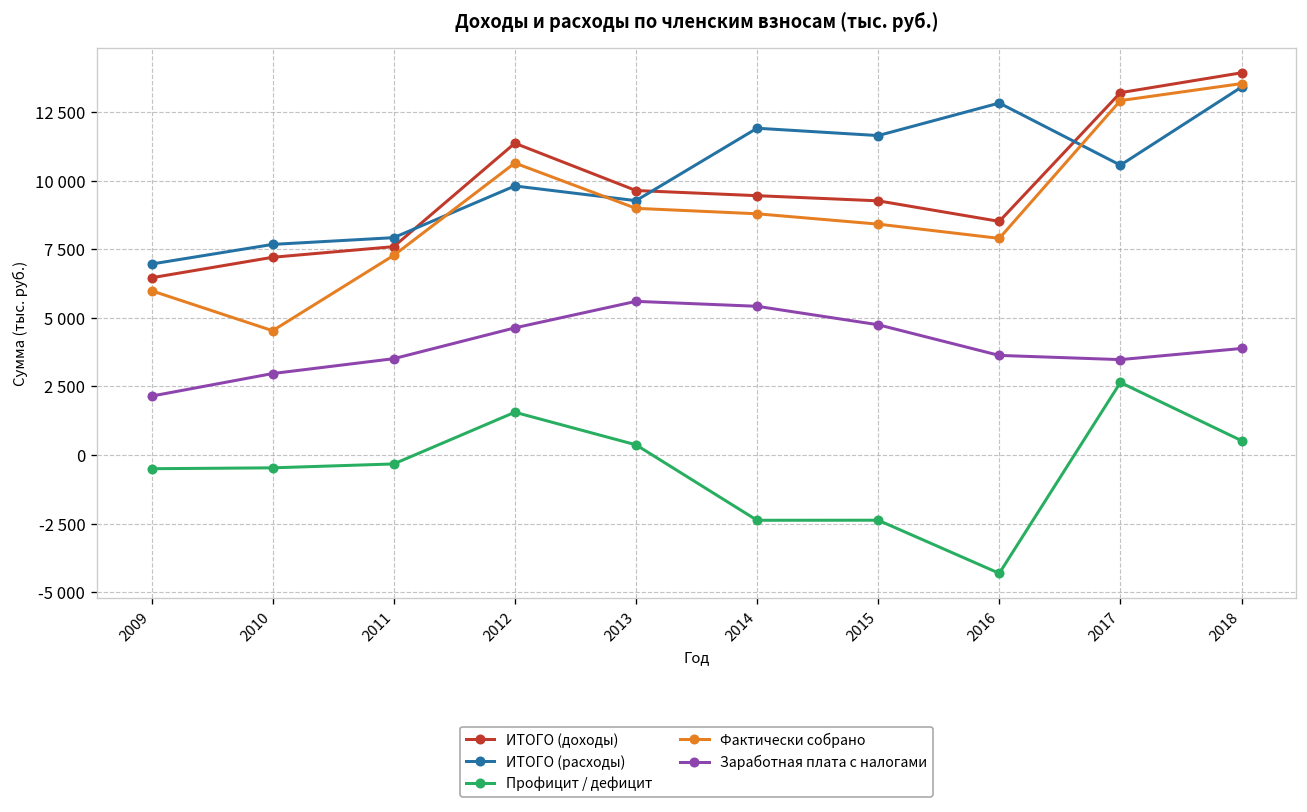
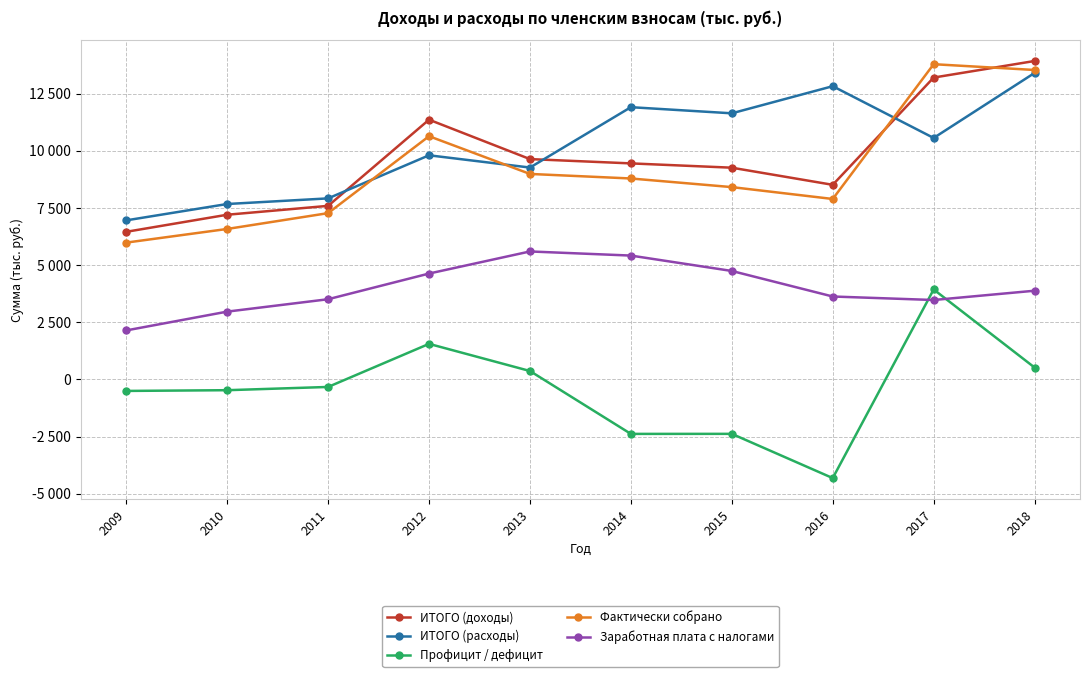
Фактически собрано, 2010: 4500 -> 6600
Профицит / дефицит, 2017: 2600 -> 3900
Фактически собрано, 2017: 12900 -> 13800
